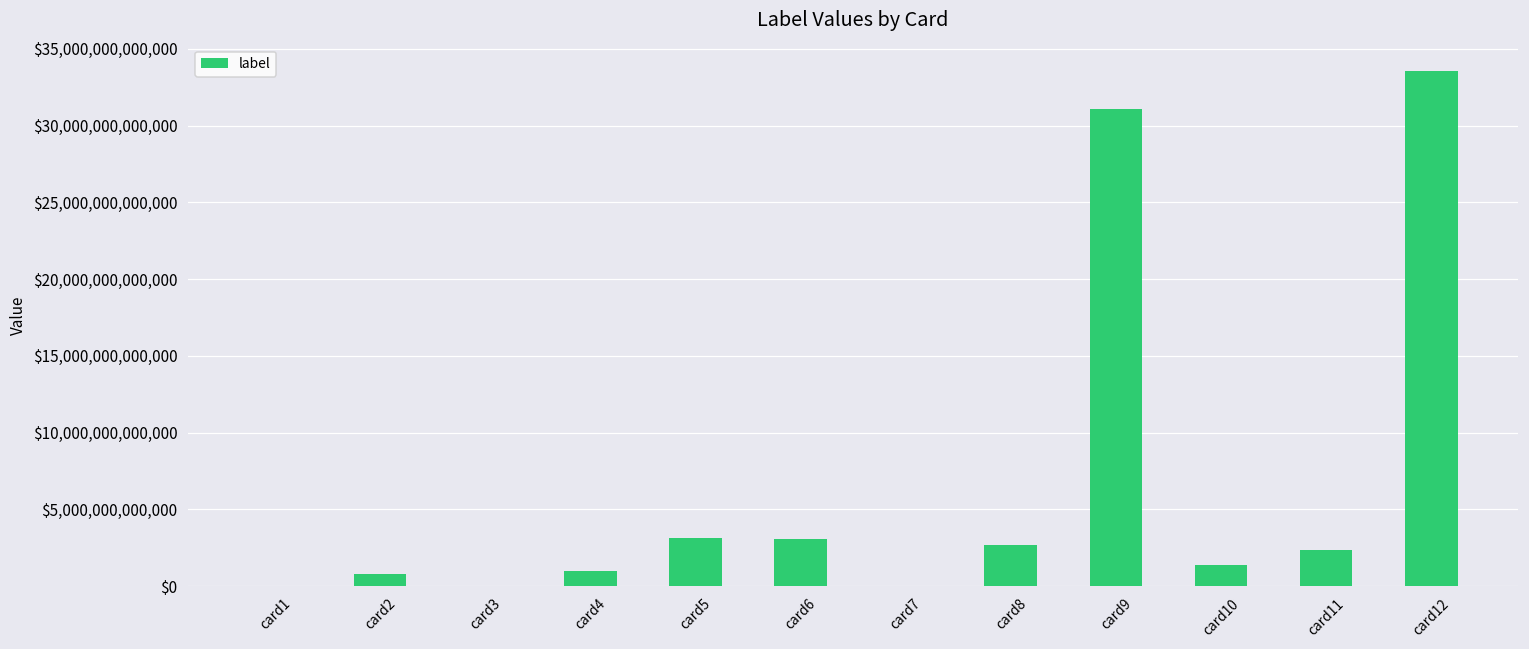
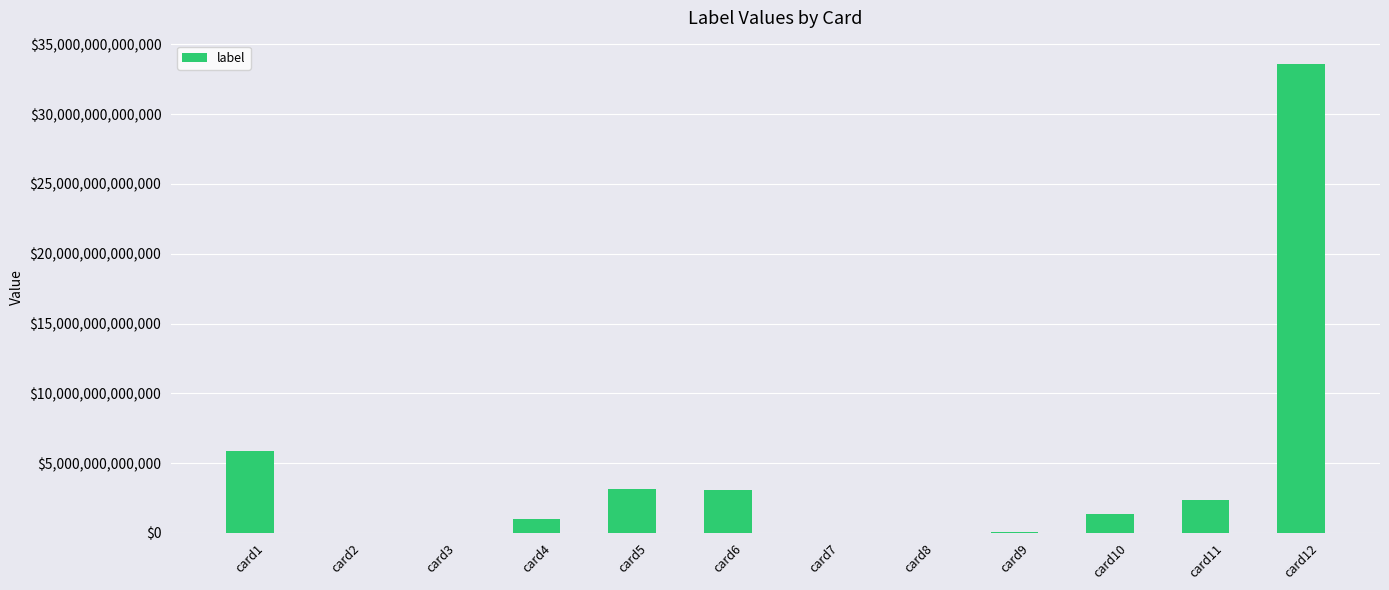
card1: $0 -> $5,800,000,000,000
card2: $800,000,000,000 -> $0
card8: $2,600,000,000,000 -> $0
card9: $31,100,000,000,000 -> $100,000,000,000
